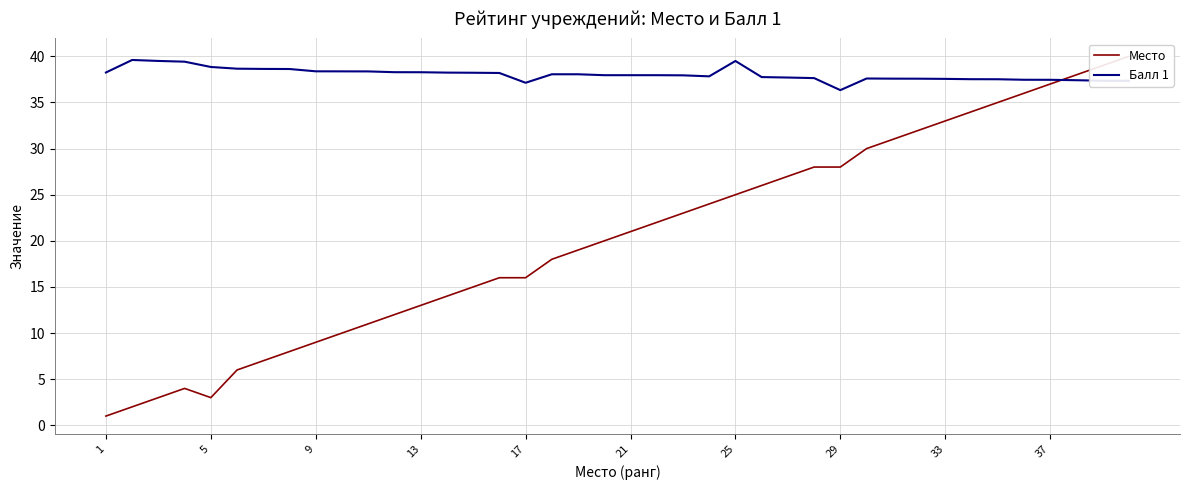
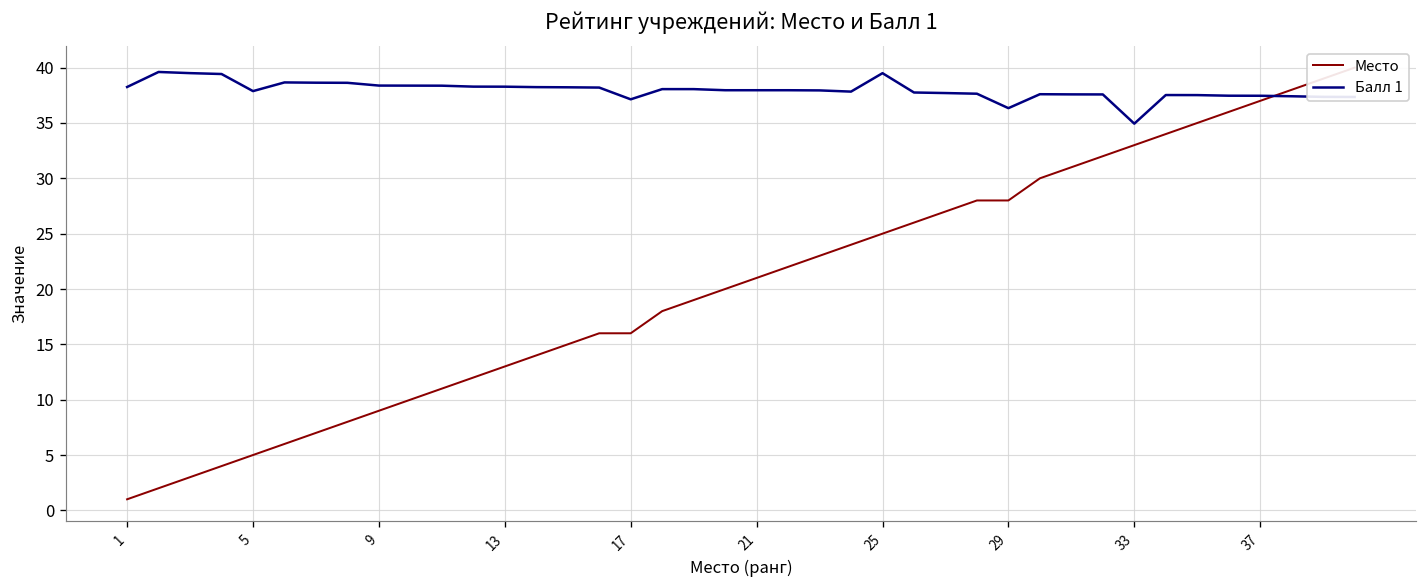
Место, 5: 3 -> 5
Балл 1, 5: 39 -> 38
Балл 1, 33: 38 -> 35
